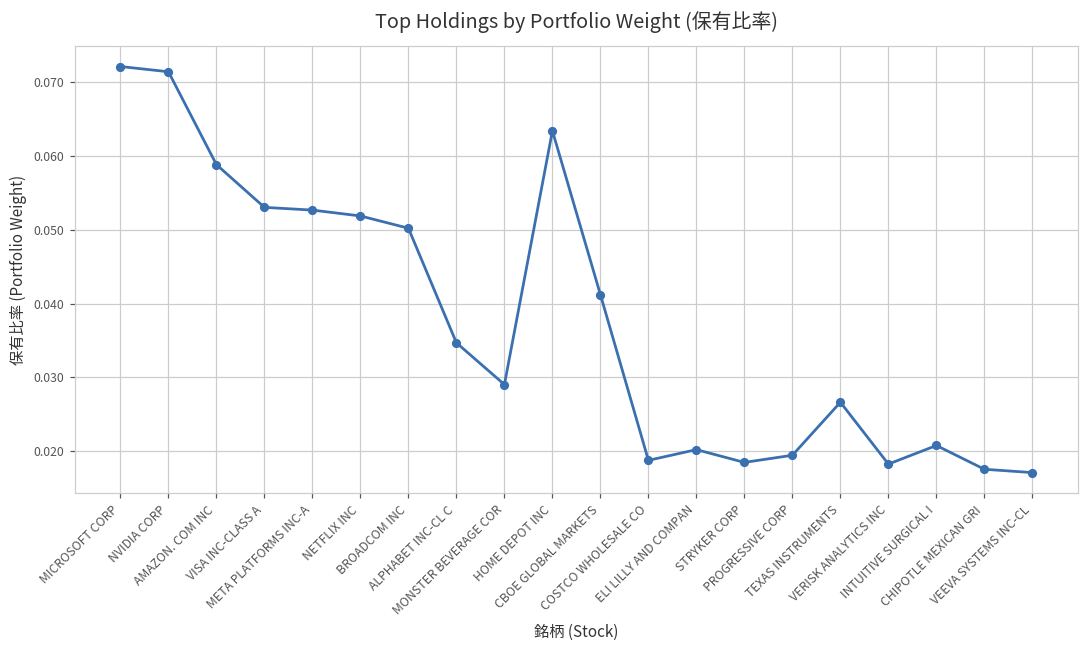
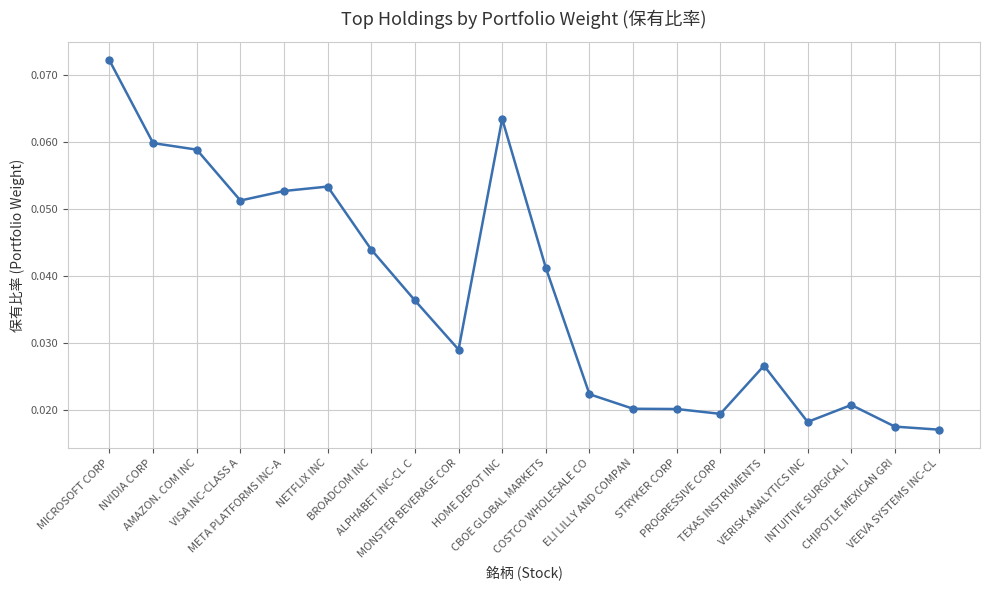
NVIDIA CORP: 0.071 -> 0.060
VISA INC-CLASS A: 0.053 -> 0.051
NETFLIX INC: 0.052 -> 0.053
BROADCOM INC: 0.050 -> 0.044
ALPHABET INC-CL C: 0.035 -> 0.036
COSTCO WHOLESALE CO: 0.019 -> 0.022
STRYKER CORP: 0.018 -> 0.020
